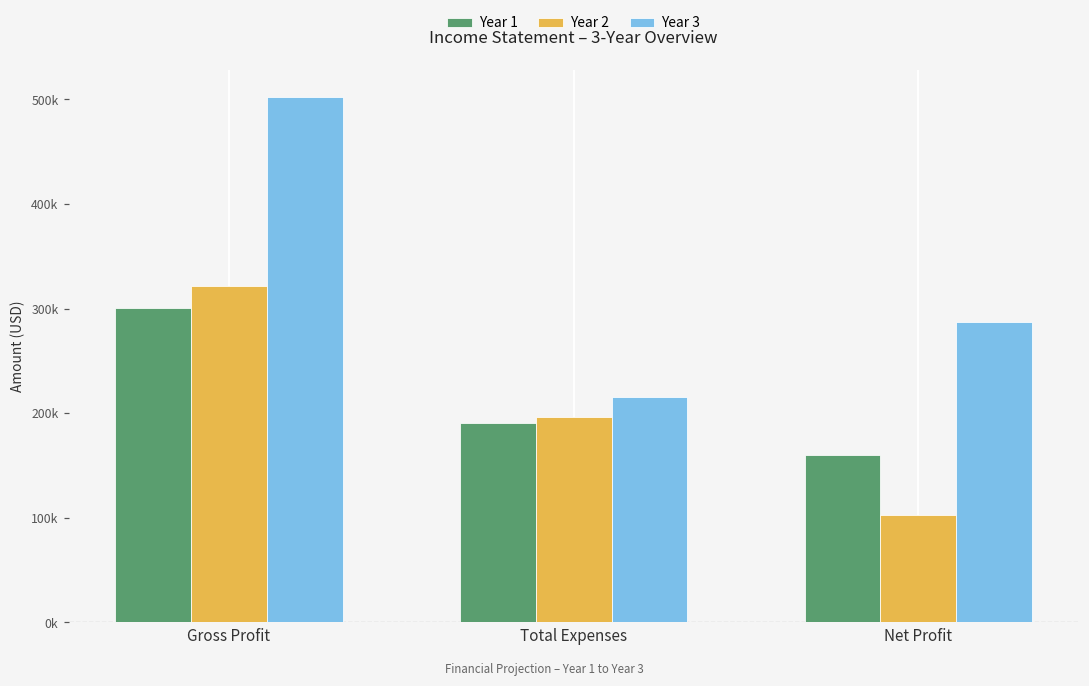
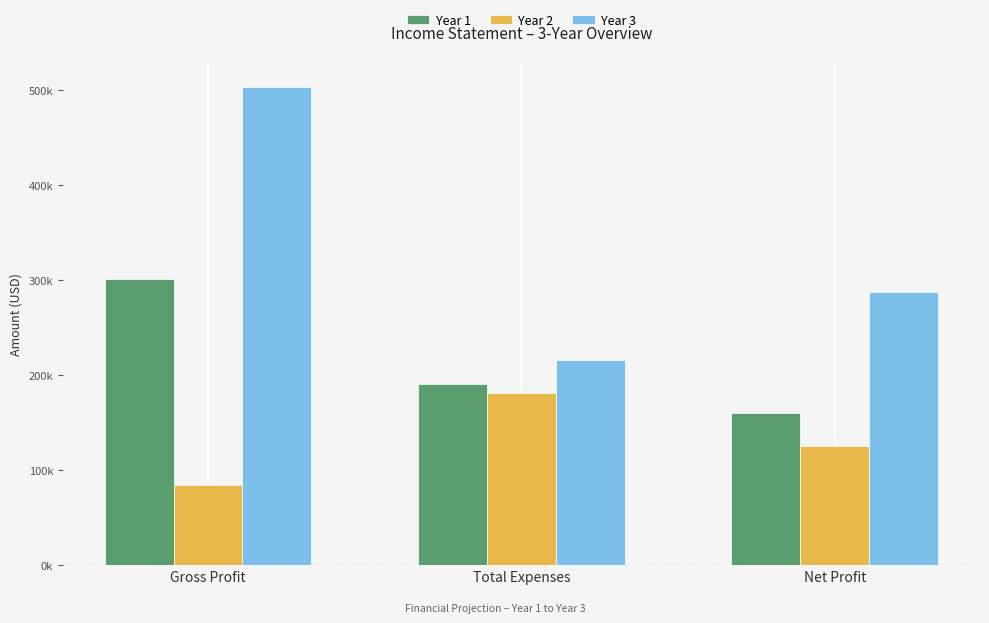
Year 2, Gross Profit: 320000 -> 80000
Year 2, Total Expenses: 200000 -> 180000
Year 2, Net Profit: 100000 -> 130000
